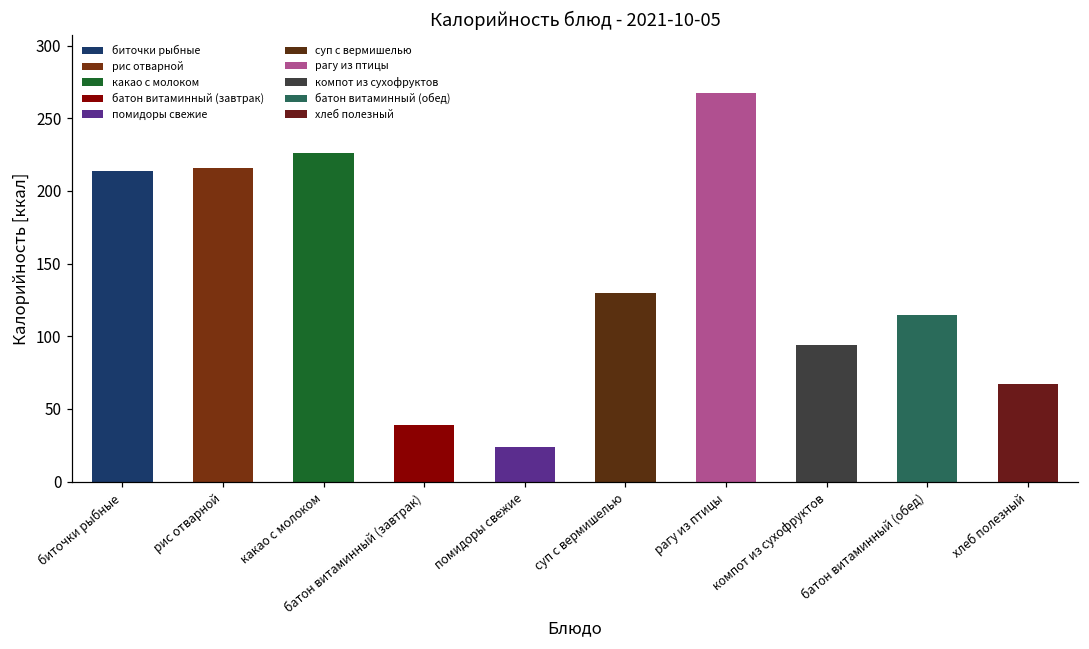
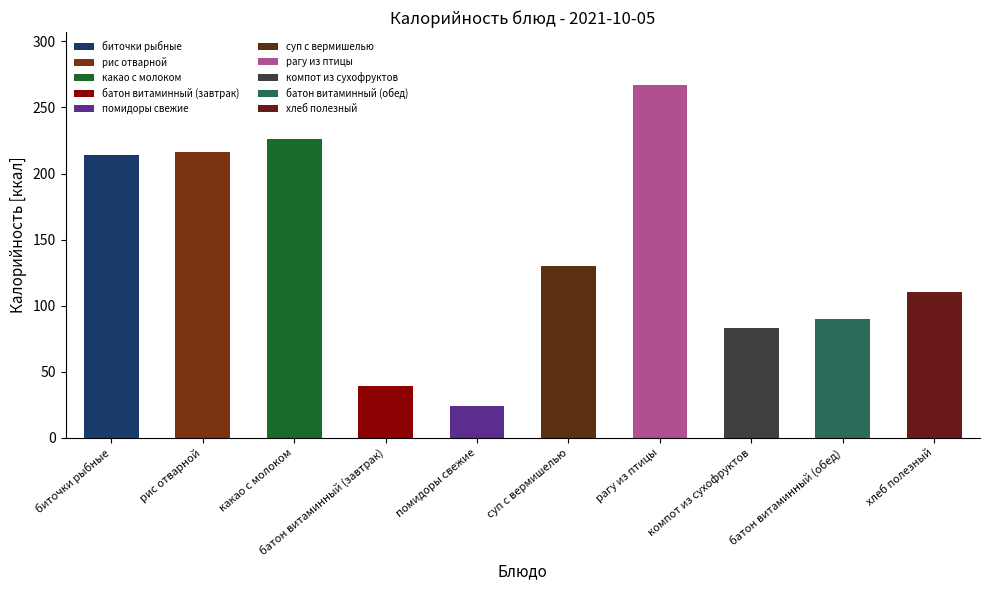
компот из сухофруктов: 94 -> 83
батон витаминный (обед): 115 -> 90
хлеб полезный: 67 -> 110
